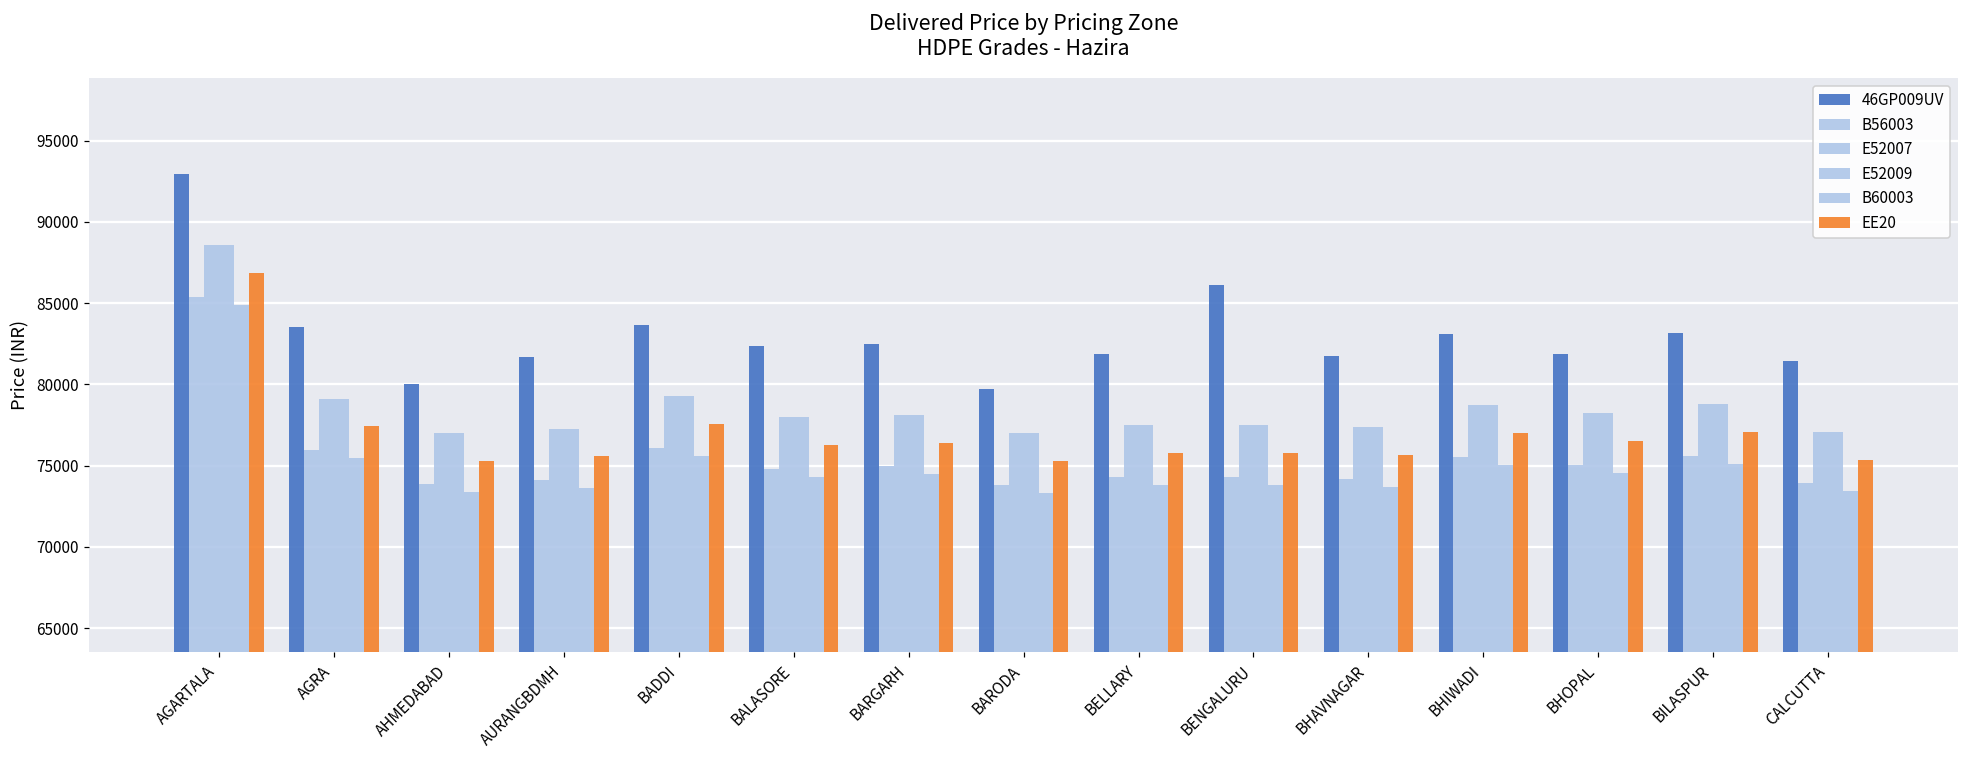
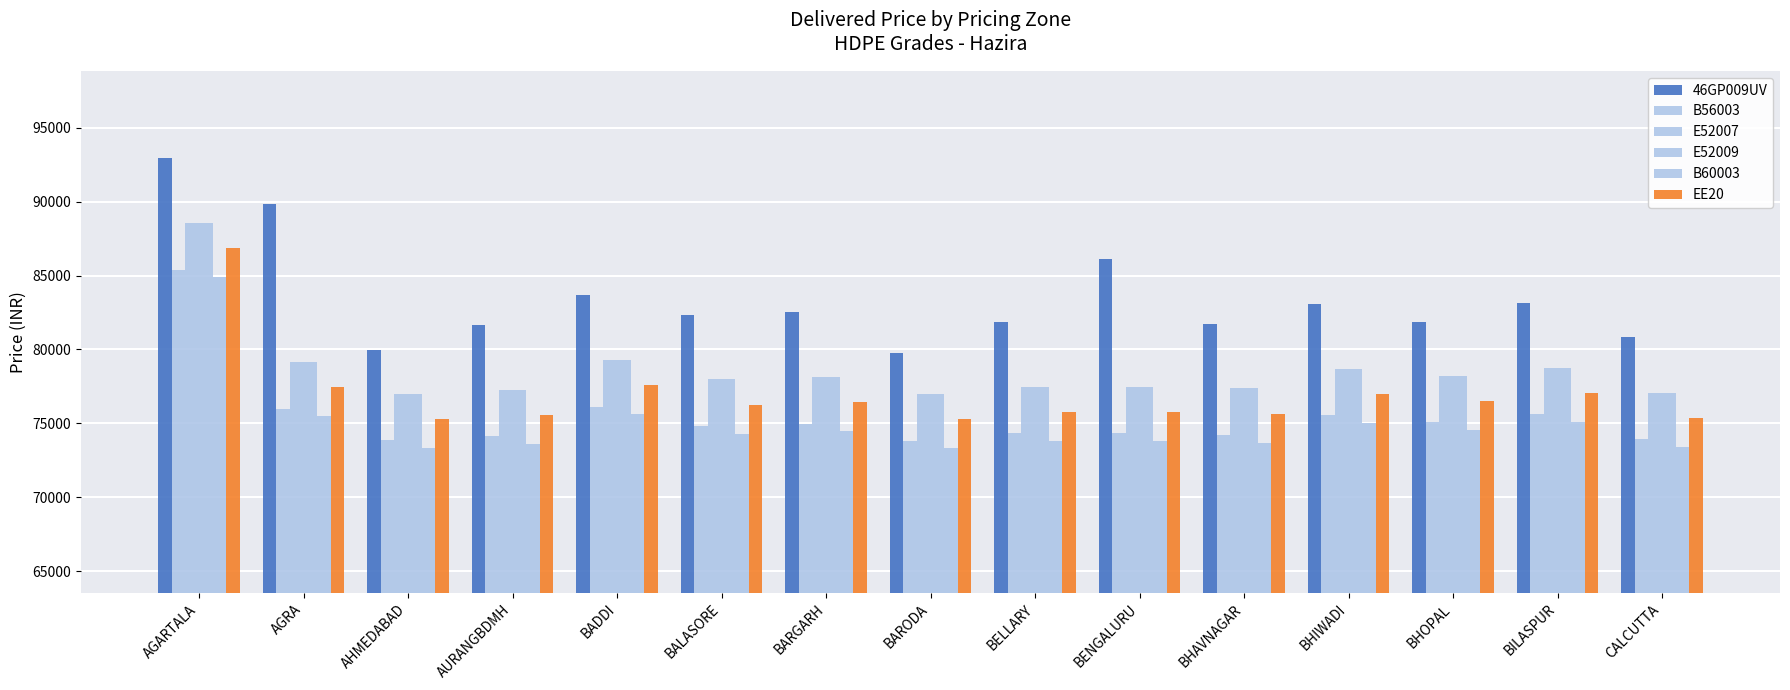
46GP009UV, AGRA: 83500 -> 89800
46GP009UV, CALCUTTA: 81500 -> 80900
